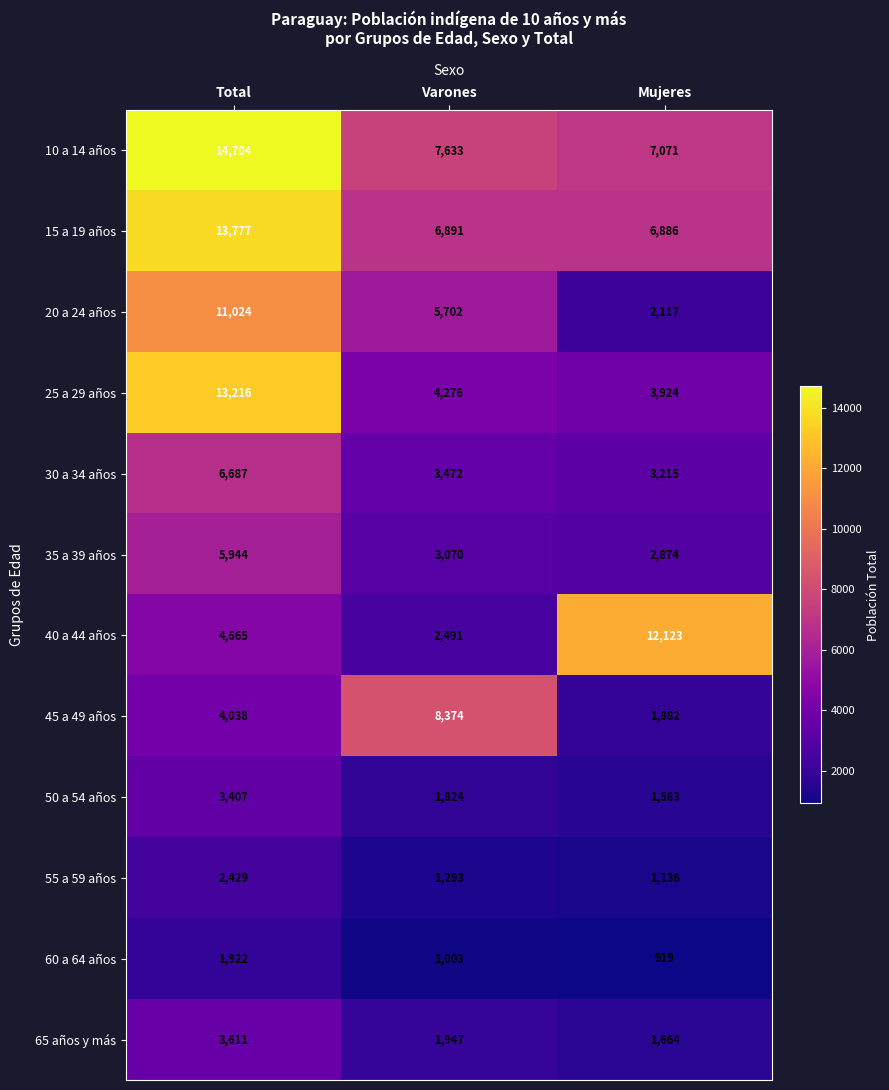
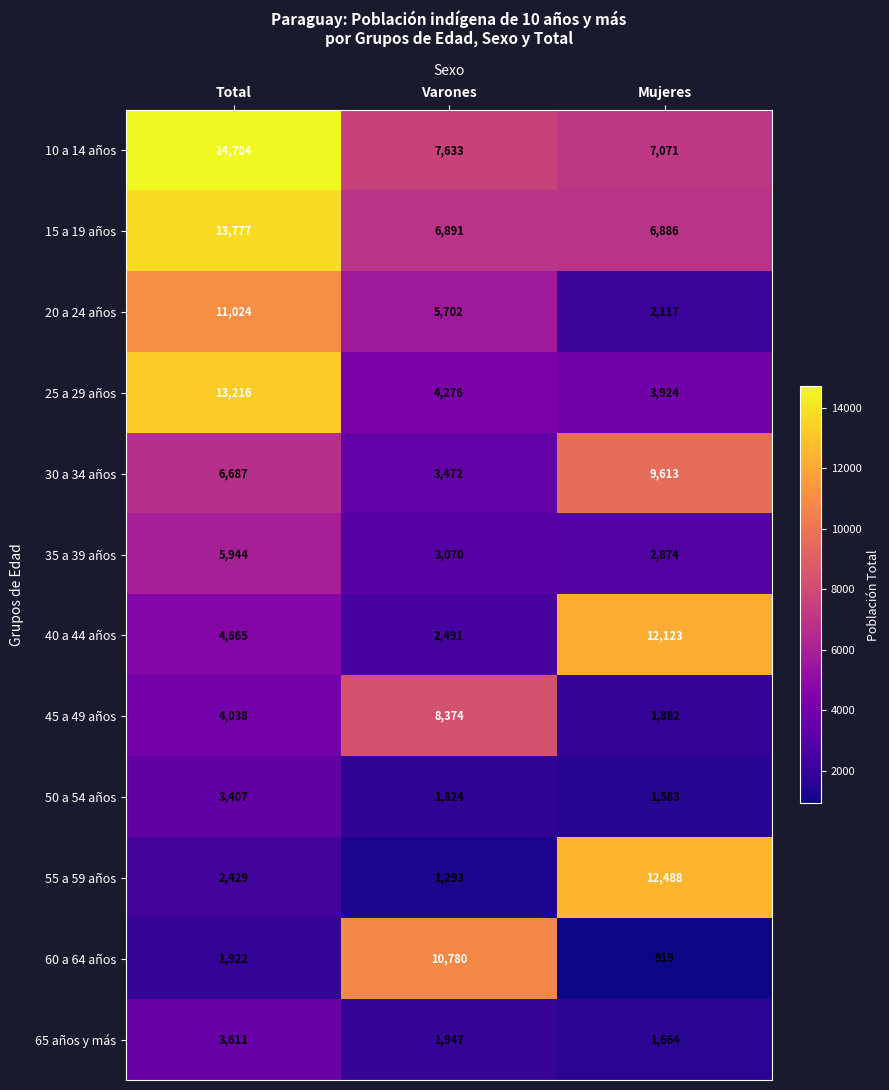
30 a 34 años, Mujeres: 3,215 -> 9,613
55 a 59 años, Mujeres: 1,136 -> 12,488
60 a 64 años, Varones: 1,003 -> 10,780
